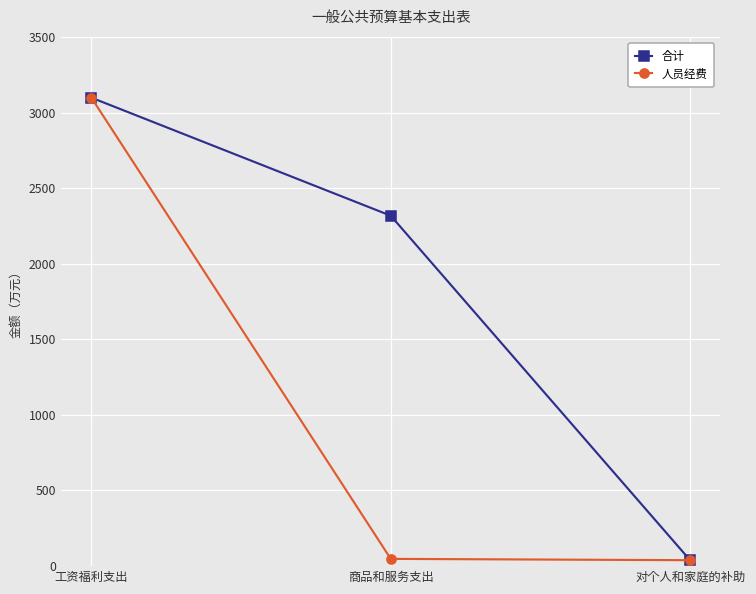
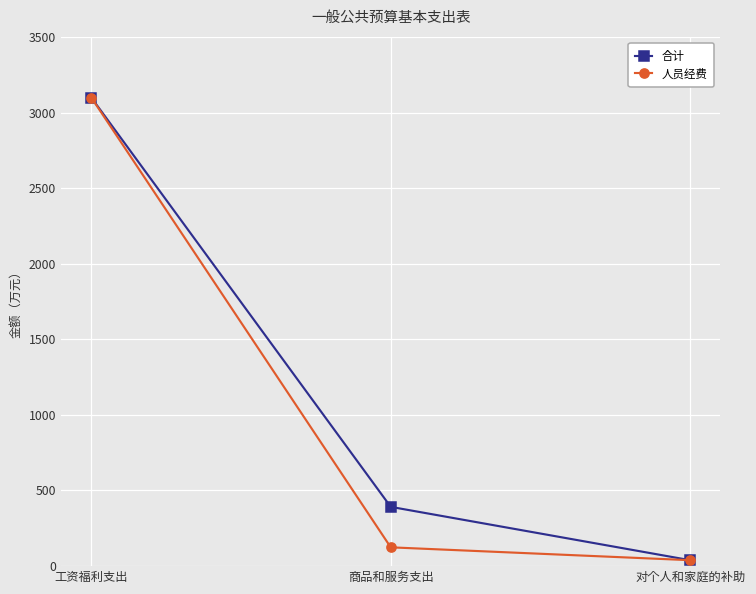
合计, 商品和服务支出: 2320 -> 390
人员经费, 商品和服务支出: 50 -> 120
